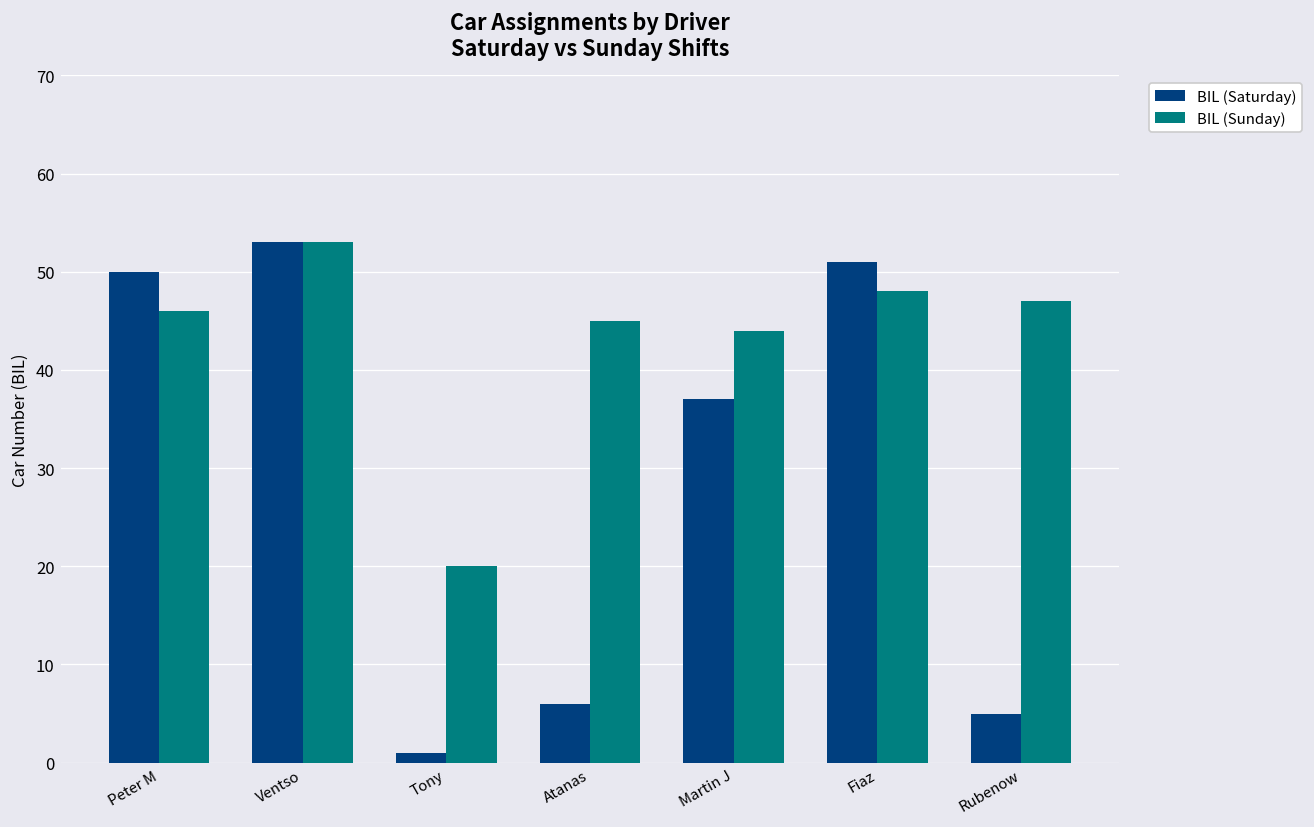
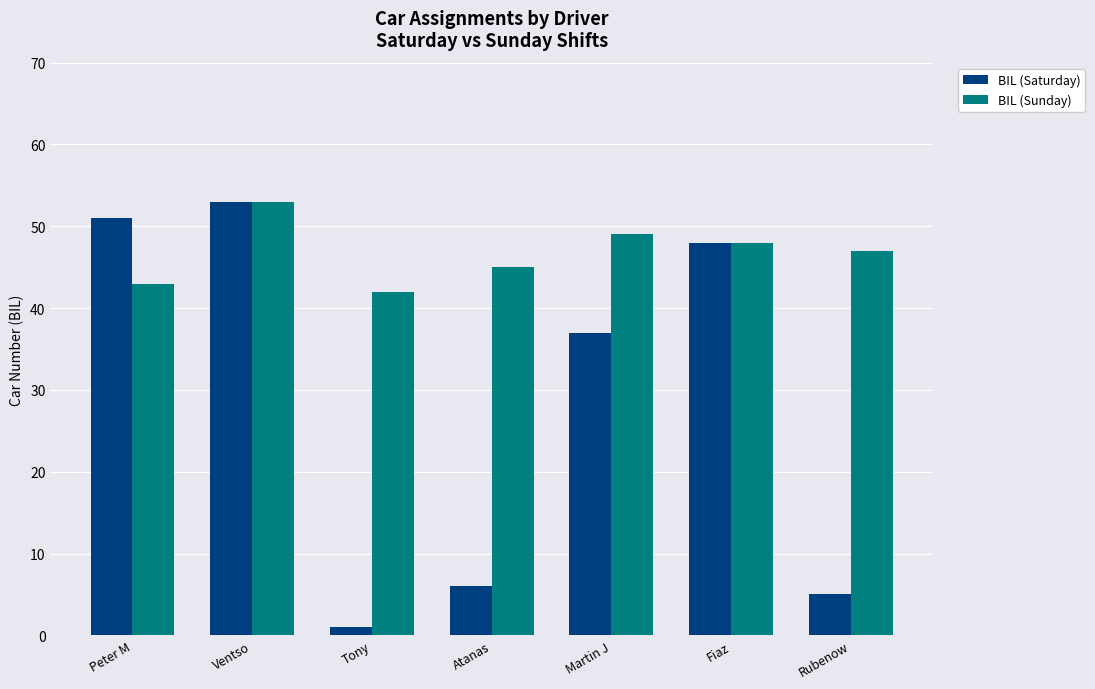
BIL (Saturday), Peter M: 50 -> 51
BIL (Sunday), Peter M: 46 -> 43
BIL (Sunday), Tony: 20 -> 42
BIL (Sunday), Martin J: 44 -> 49
BIL (Saturday), Fiaz: 51 -> 48
